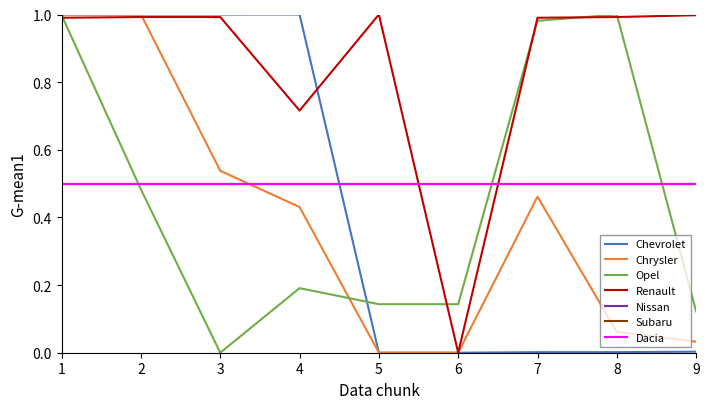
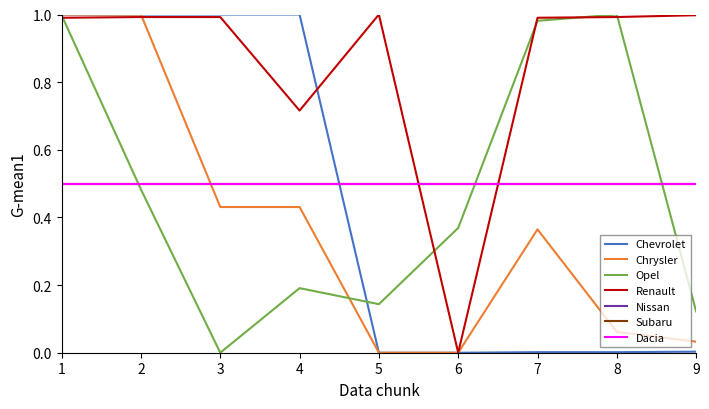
Chrysler, 3: 0.54 -> 0.43
Opel, 6: 0.14 -> 0.37
Chrysler, 7: 0.46 -> 0.36
